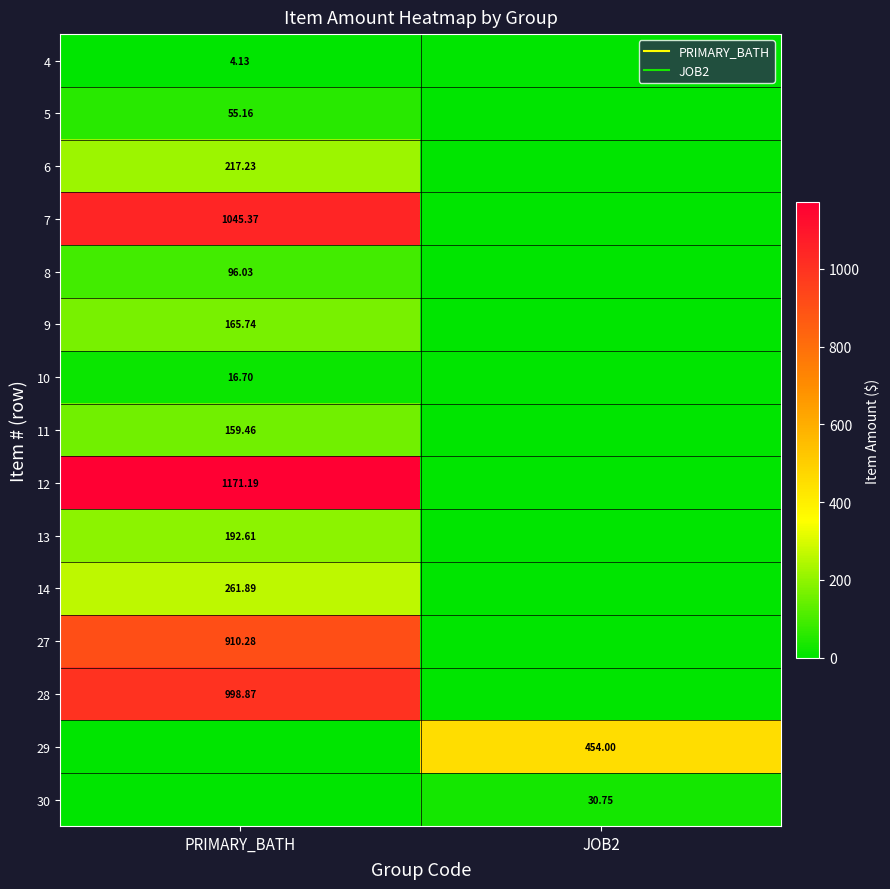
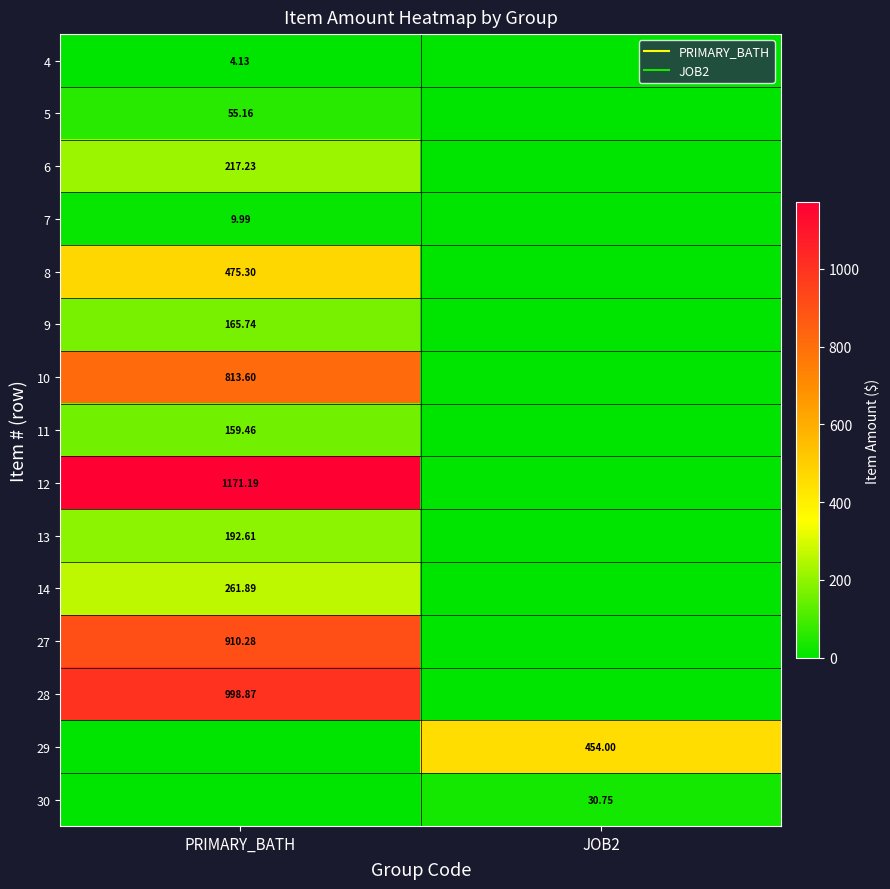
7, PRIMARY_BATH: 1045.37 -> 9.99
8, PRIMARY_BATH: 96.03 -> 475.30
10, PRIMARY_BATH: 16.70 -> 813.60
